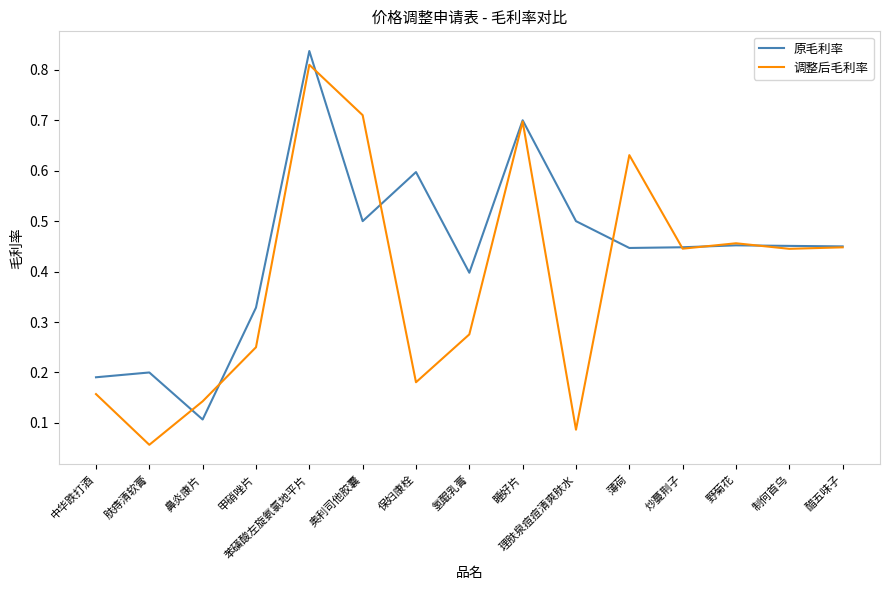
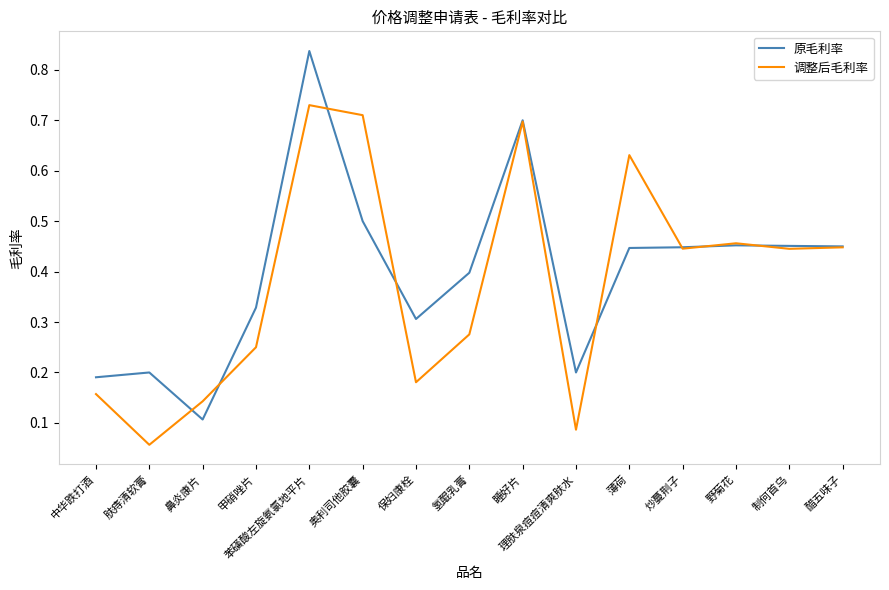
调整后毛利率, 苯磺酸左旋氨氯地平片: 0.81 -> 0.73
原毛利率, 保妇康栓: 0.60 -> 0.31
原毛利率, 理肤泉痘痘清爽肤水: 0.5 -> 0.2
